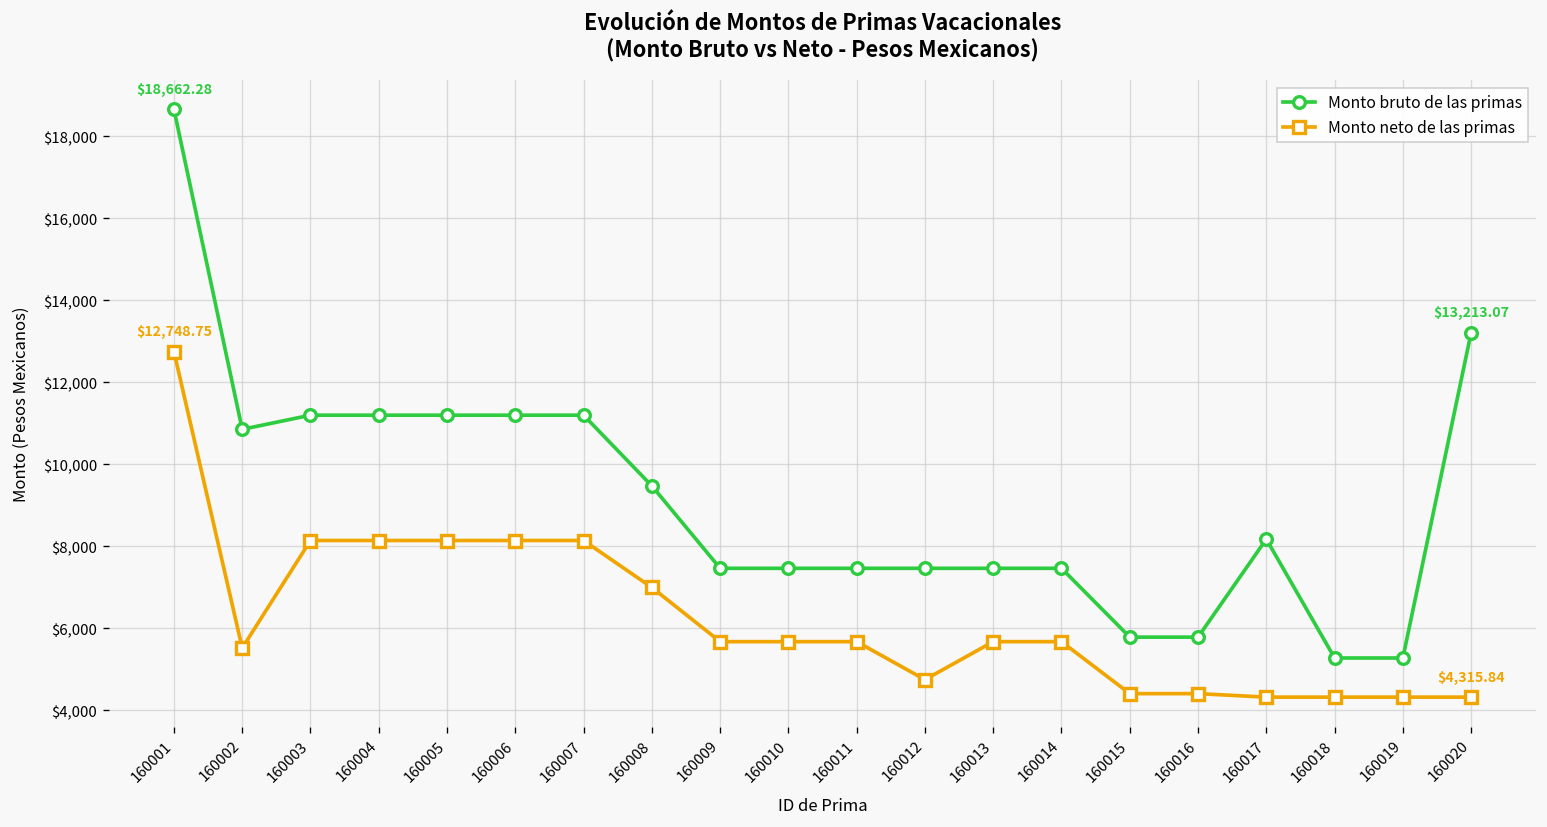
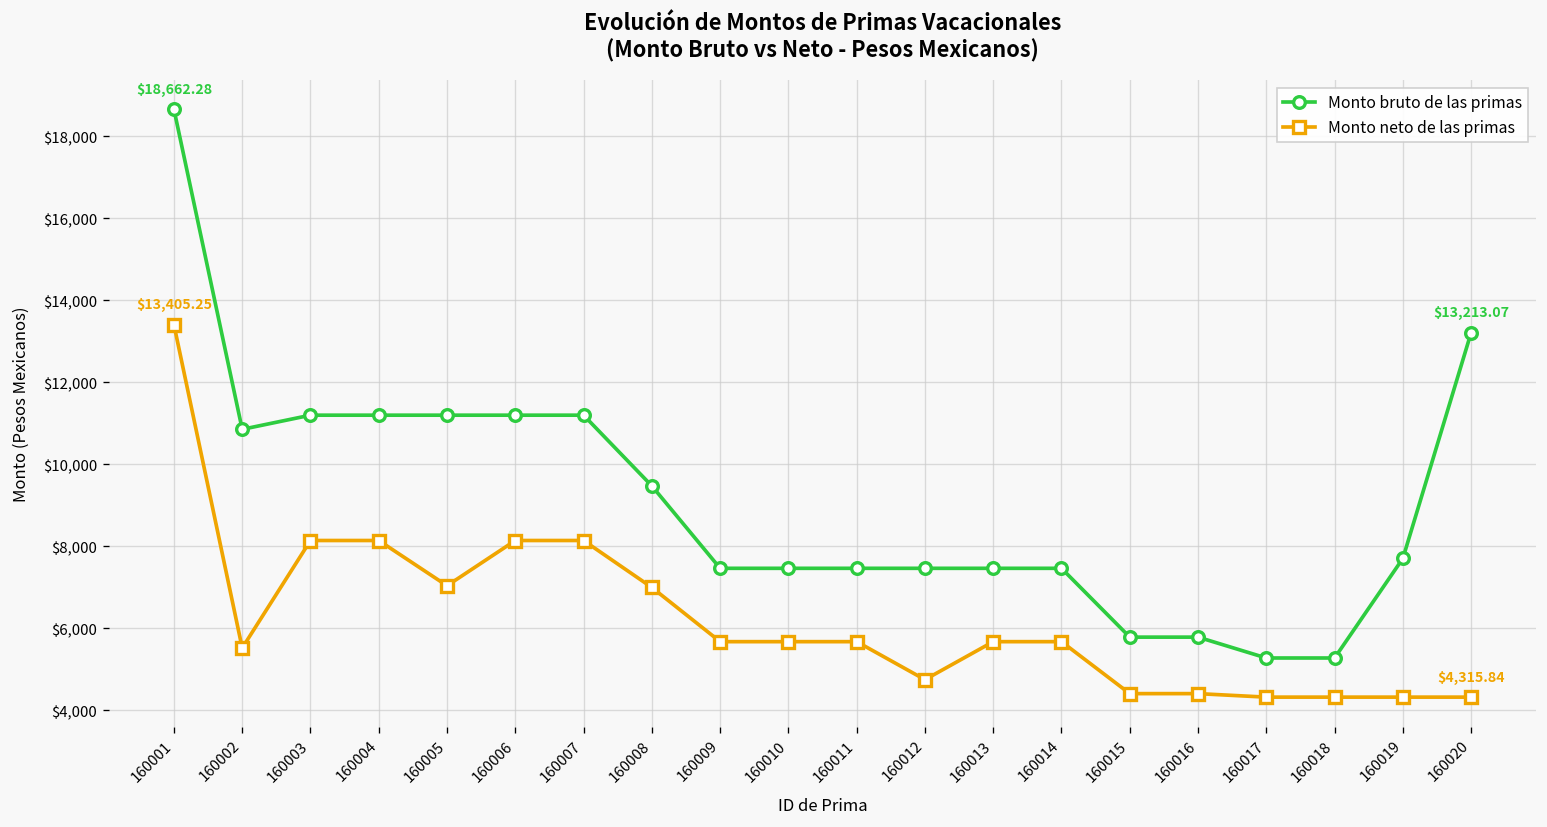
Monto neto de las primas, 160001: $12,748.75 -> $13,405.25
Monto neto de las primas, 160005: $8,100 -> $7,000
Monto bruto de las primas, 160017: $8,200 -> $5,300
Monto bruto de las primas, 160019: $5,300 -> $7,700
